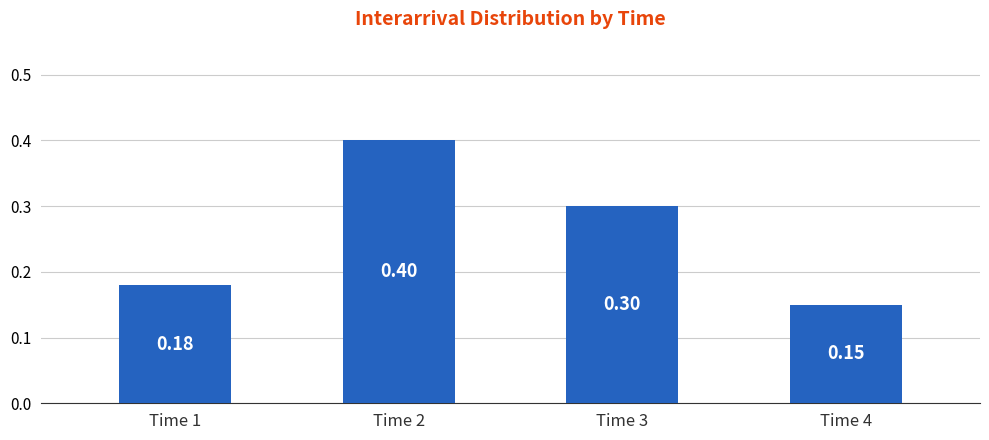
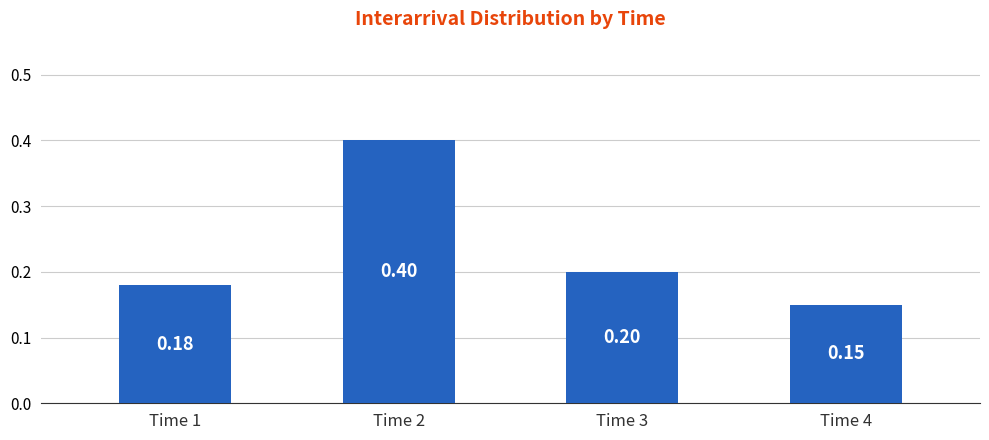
Time 3: 0.30 -> 0.20
